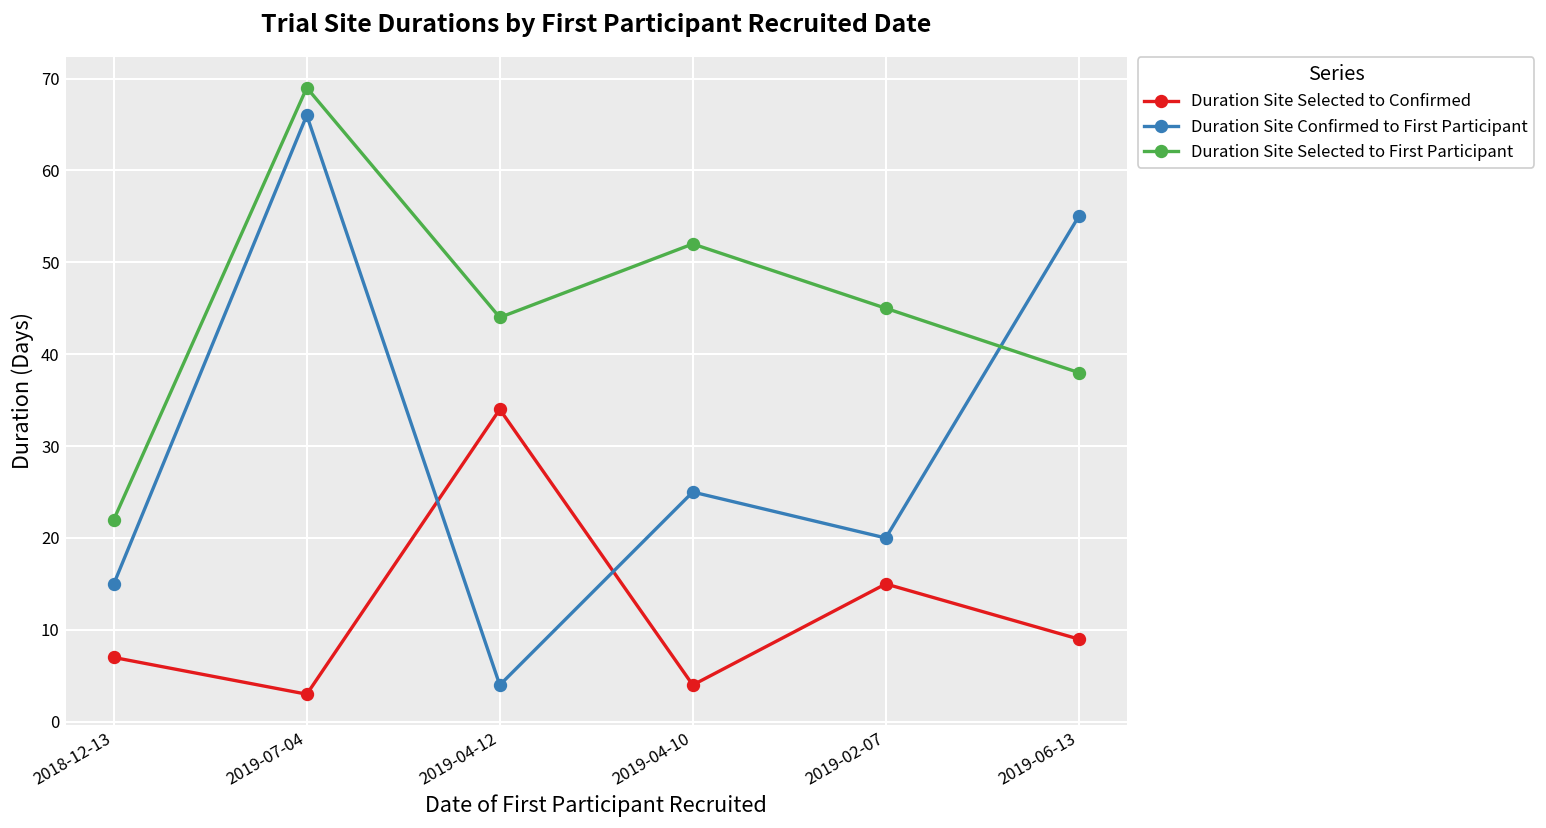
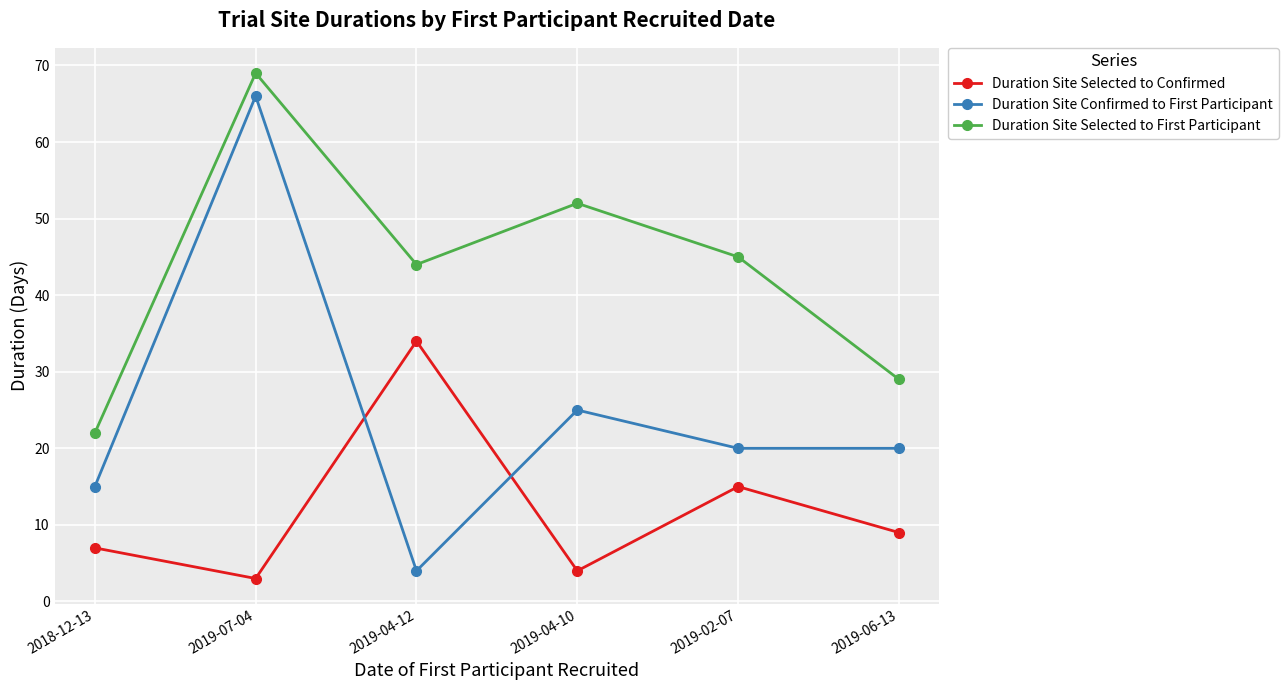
Duration Site Confirmed to First Participant, 2019-06-13: 55 -> 20
Duration Site Selected to First Participant, 2019-06-13: 38 -> 29
